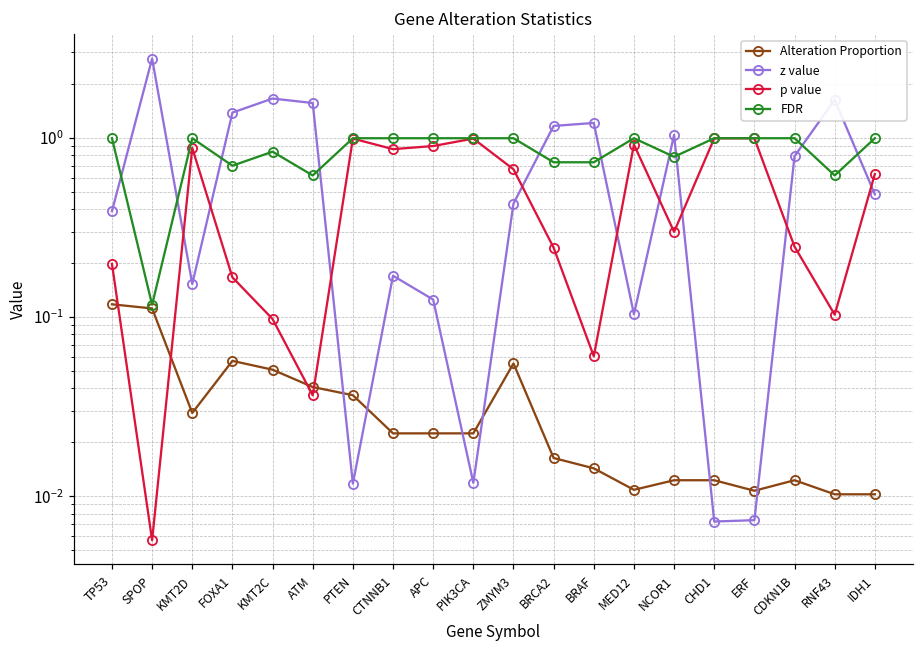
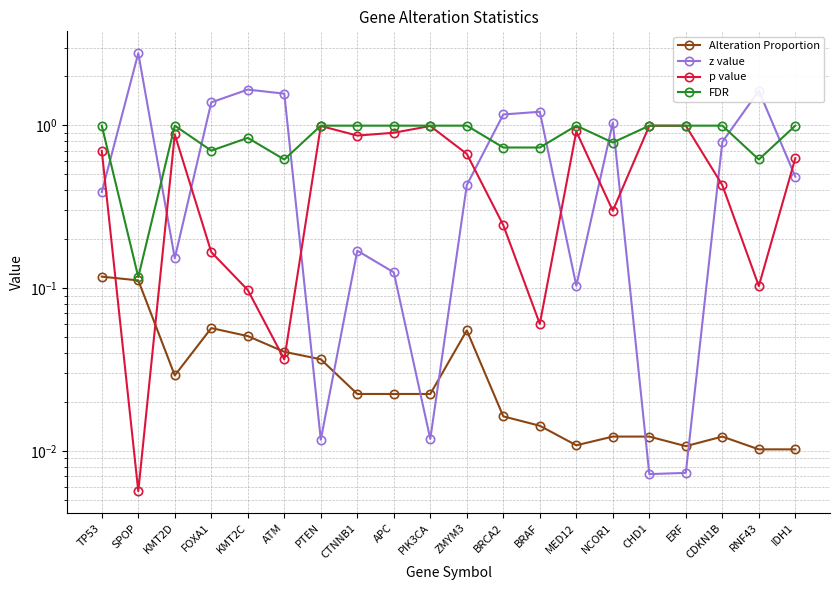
p value, TP53: 0.20 -> 0.70
p value, CDKN1B: 0.25 -> 0.43
